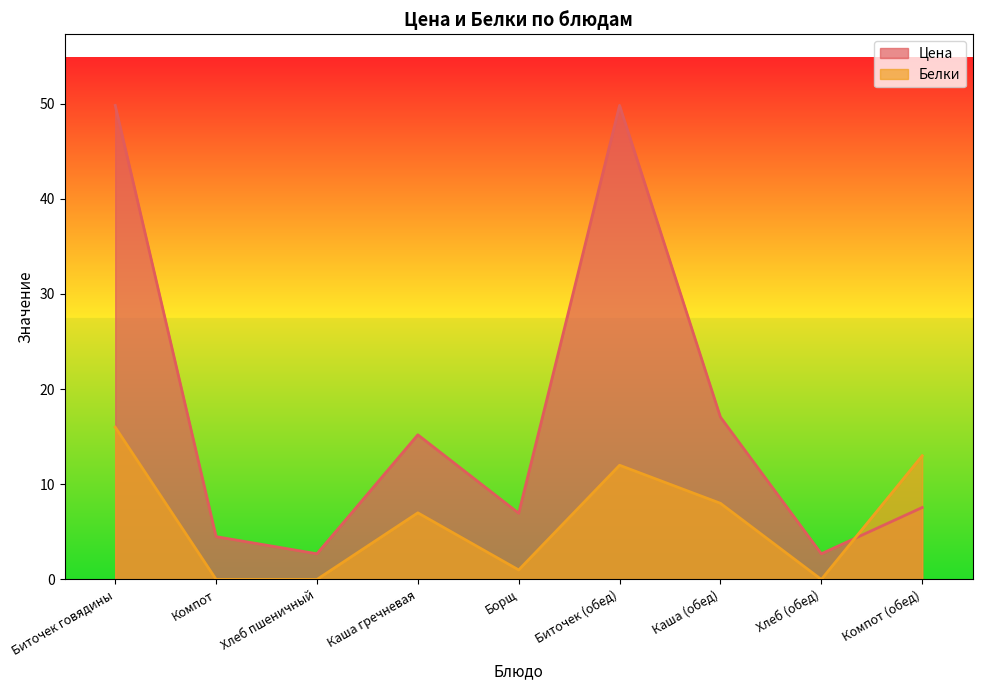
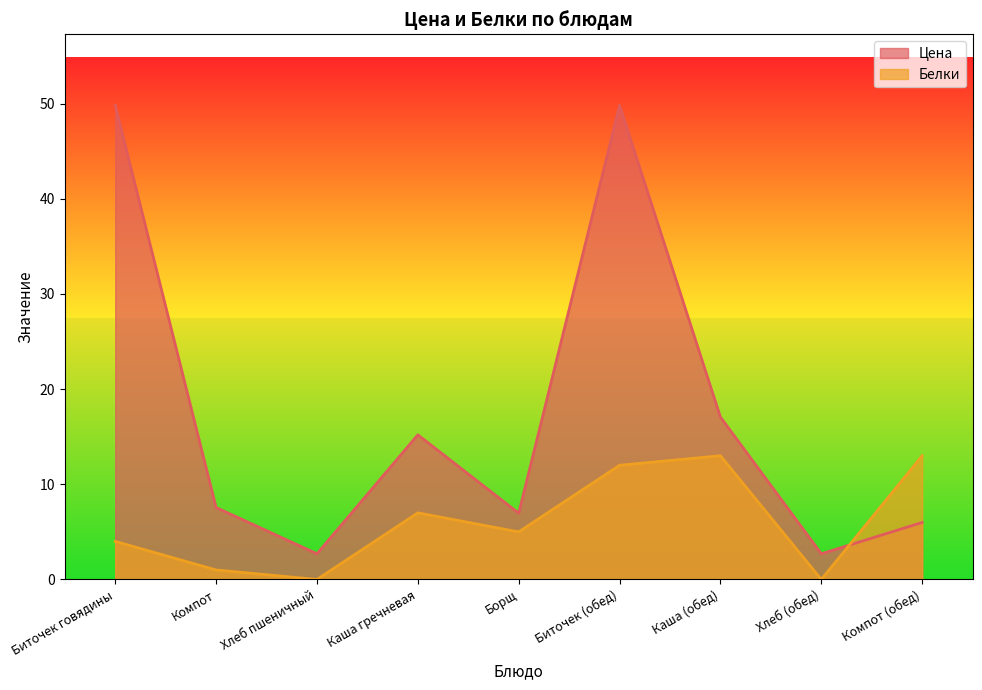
Белки, Биточек говядины: 16 -> 4
Цена, Компот: 5 -> 8
Белки, Компот: 0 -> 1
Белки, Борщ: 1 -> 5
Белки, Каша (обед): 8 -> 13
Цена, Компот (обед): 8 -> 6
